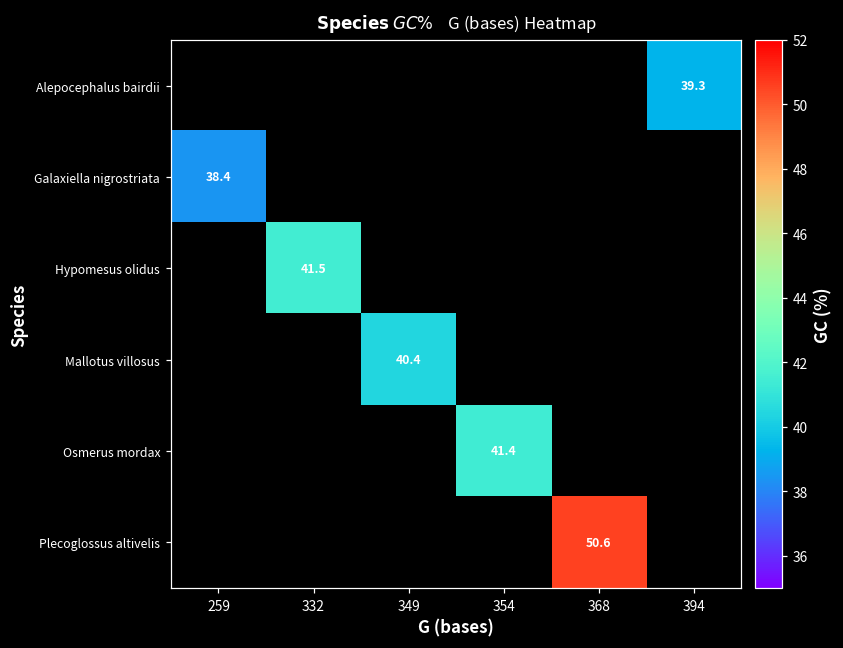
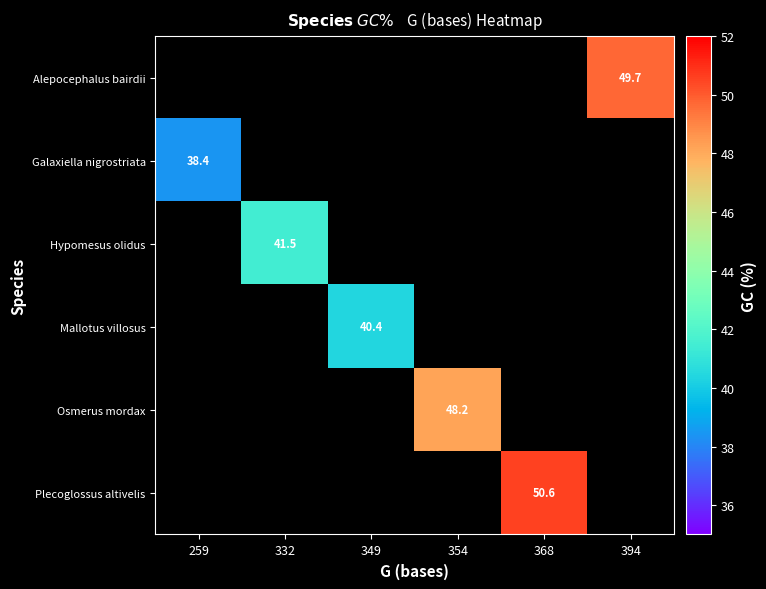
Alepocephalus bairdii, 394: 39.3 -> 49.7
Osmerus mordax, 354: 41.4 -> 48.2
